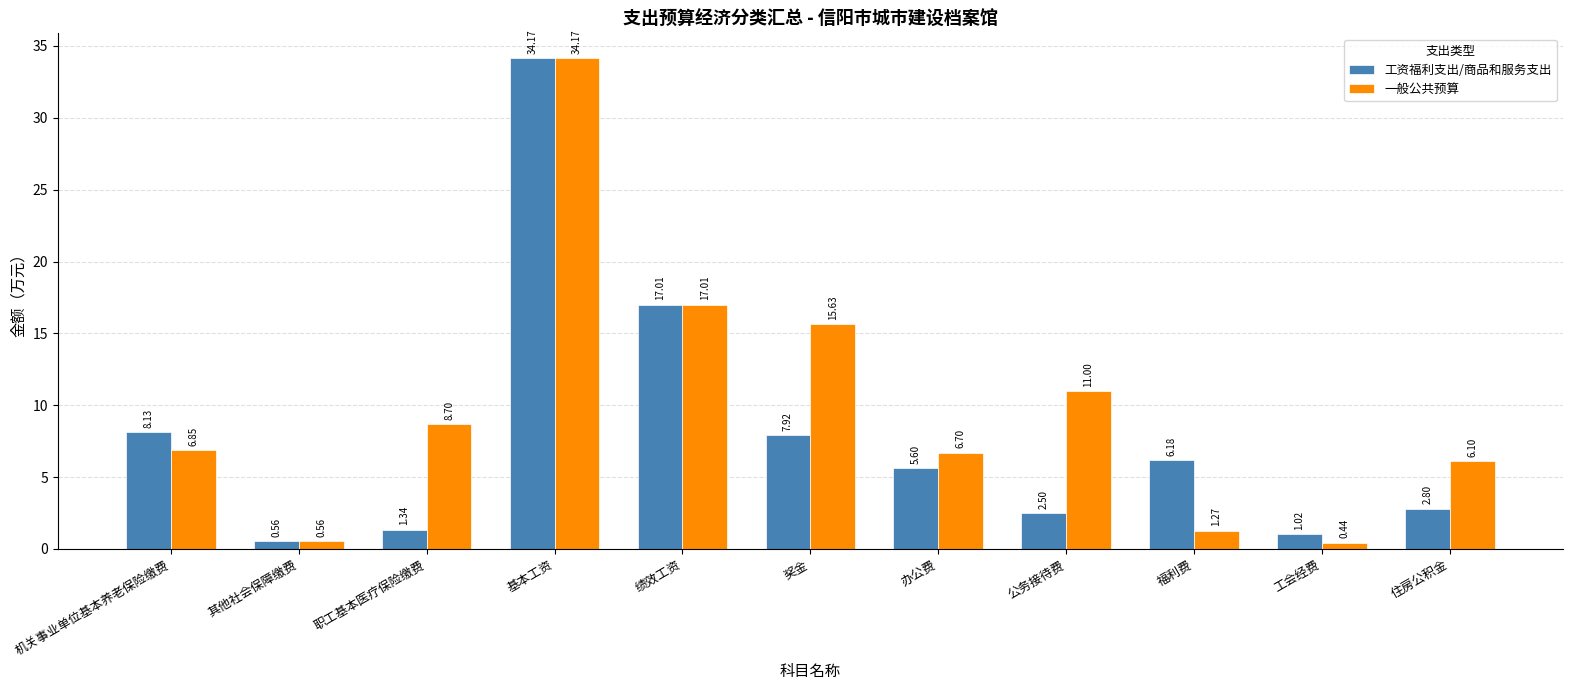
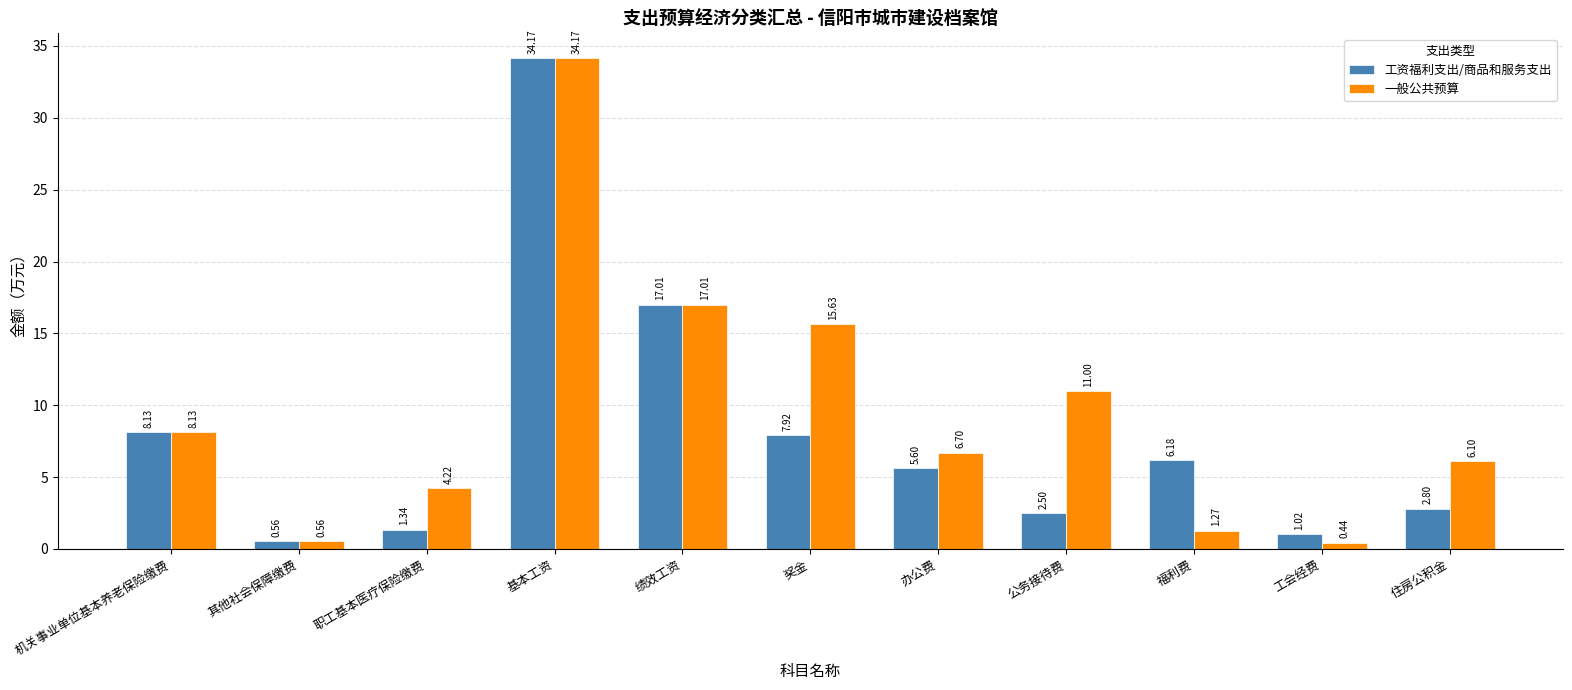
一般公共预算, 机关事业单位基本养老保险缴费: 6.85 -> 8.13
一般公共预算, 职工基本医疗保险缴费: 8.70 -> 4.22
